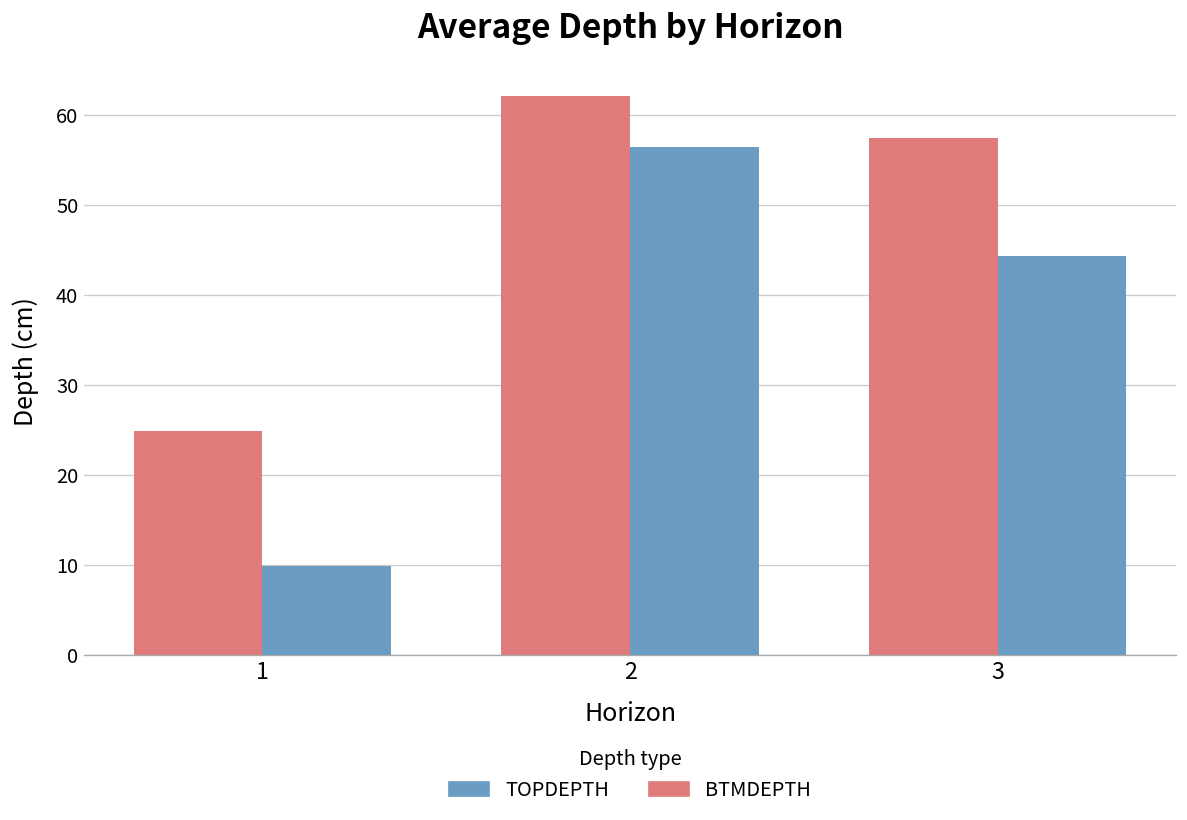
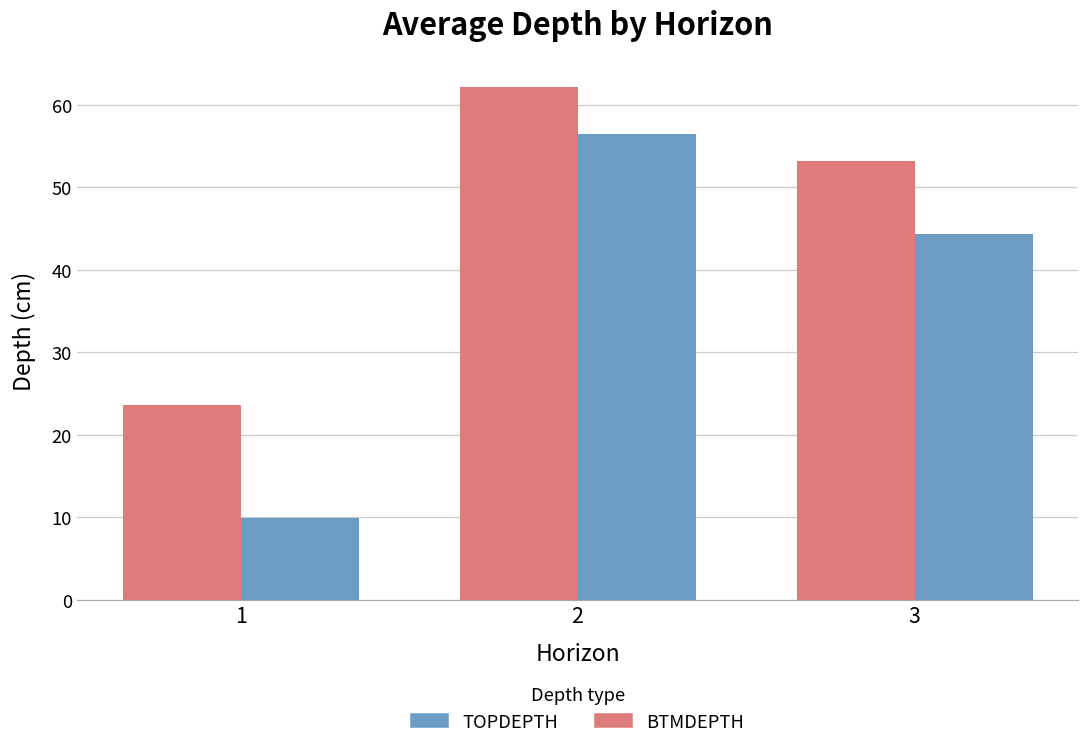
BTMDEPTH, 1: 25 -> 24
BTMDEPTH, 3: 58 -> 53
